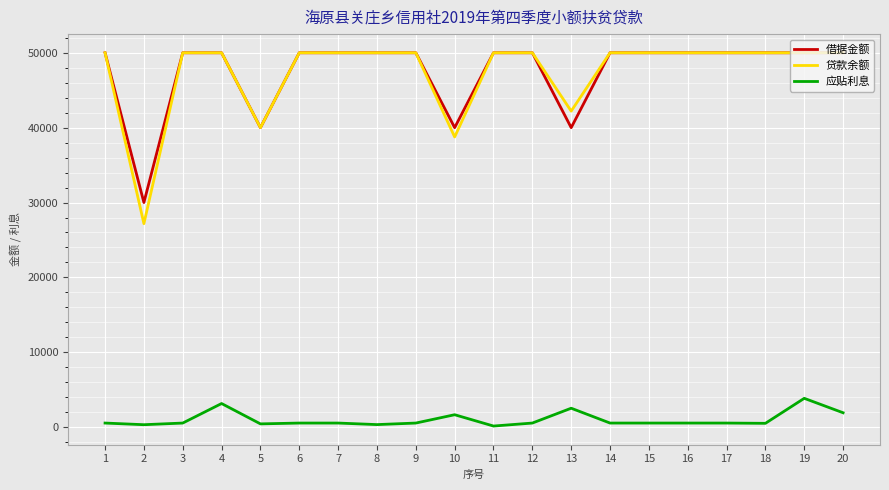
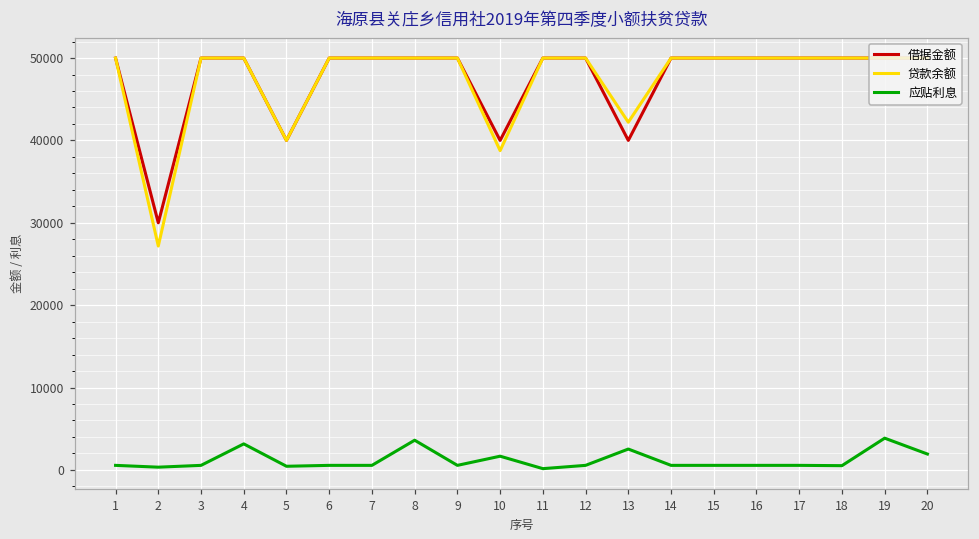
应贴利息, 8: 0 -> 4000
